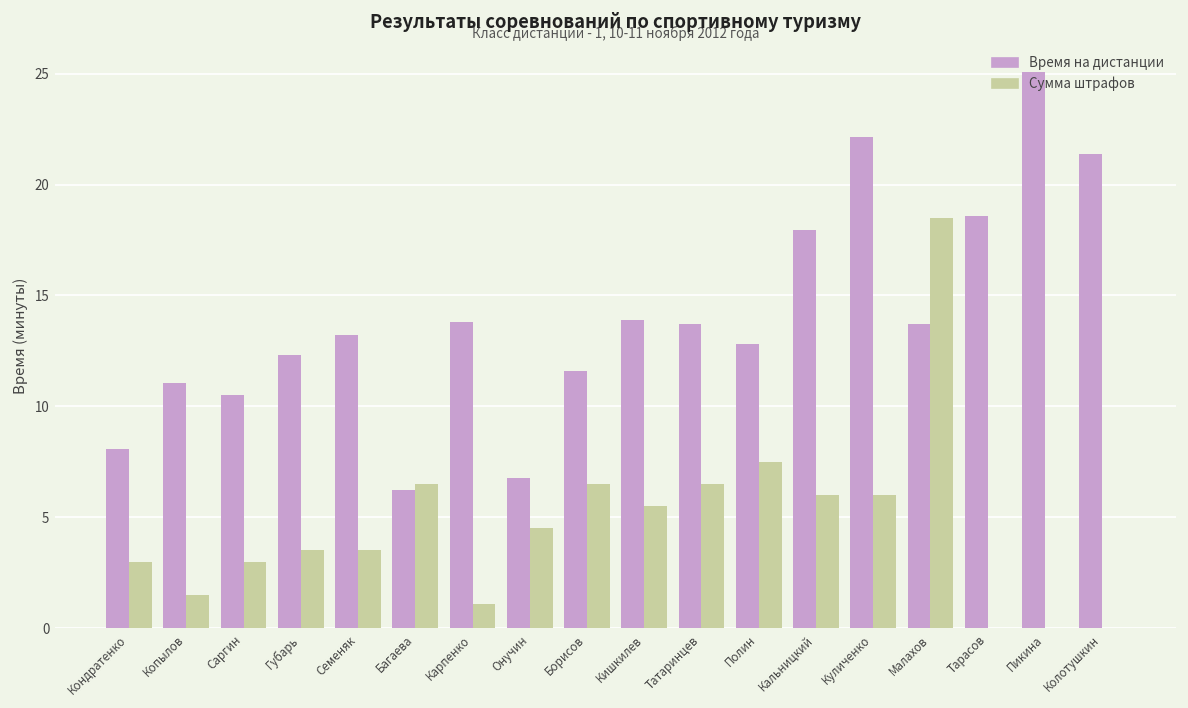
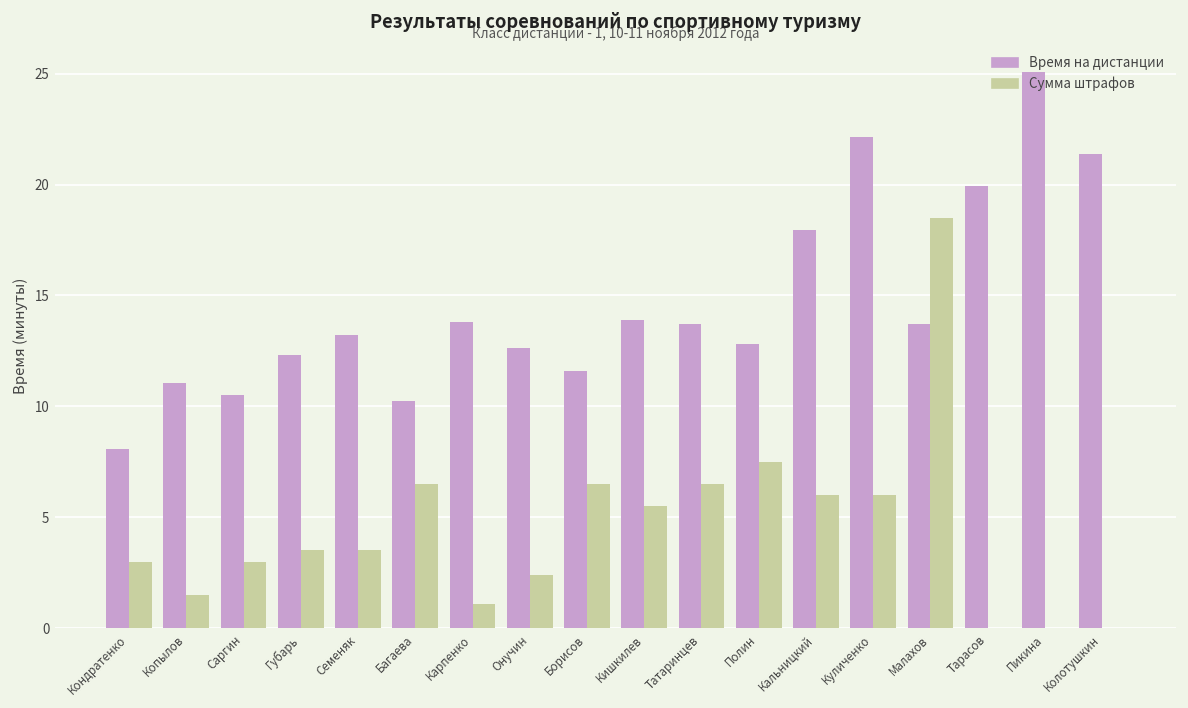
Время на дистанции, Багаева: 6.2 -> 10.3
Время на дистанции, Онучин: 6.8 -> 12.7
Сумма штрафов, Онучин: 4.5 -> 2.4
Время на дистанции, Тарасов: 18.6 -> 19.9
